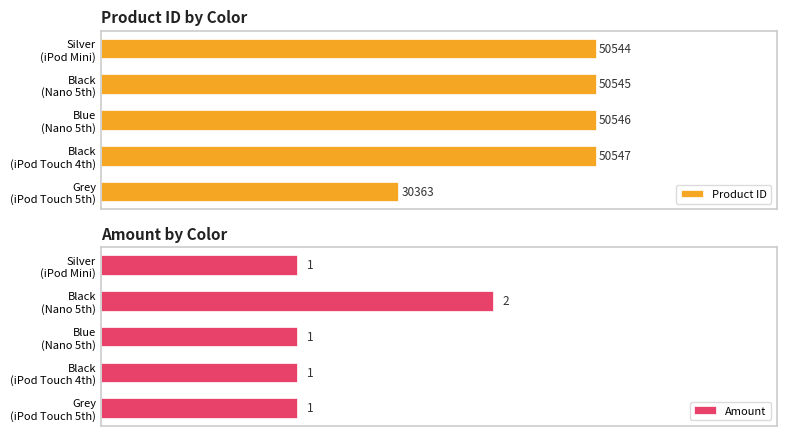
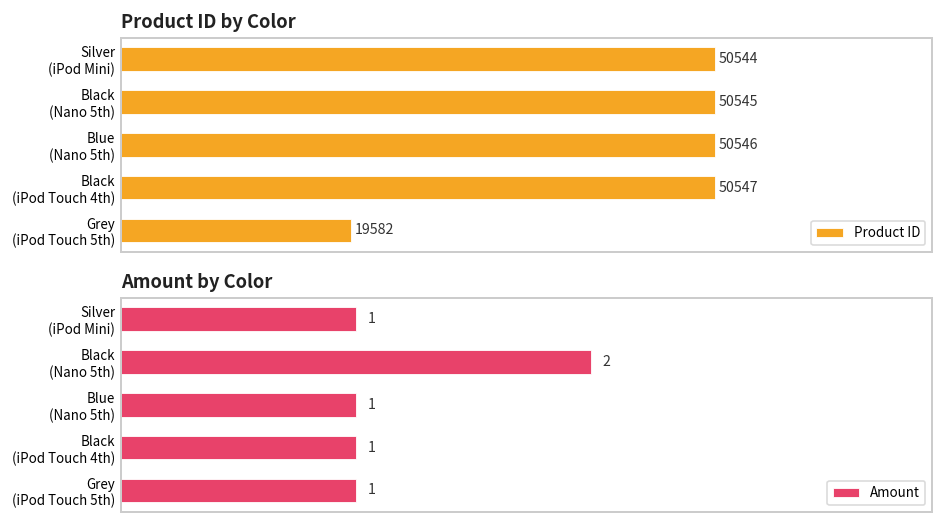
Product ID by Color, Grey (iPod Touch 5th): 30363 -> 19582
